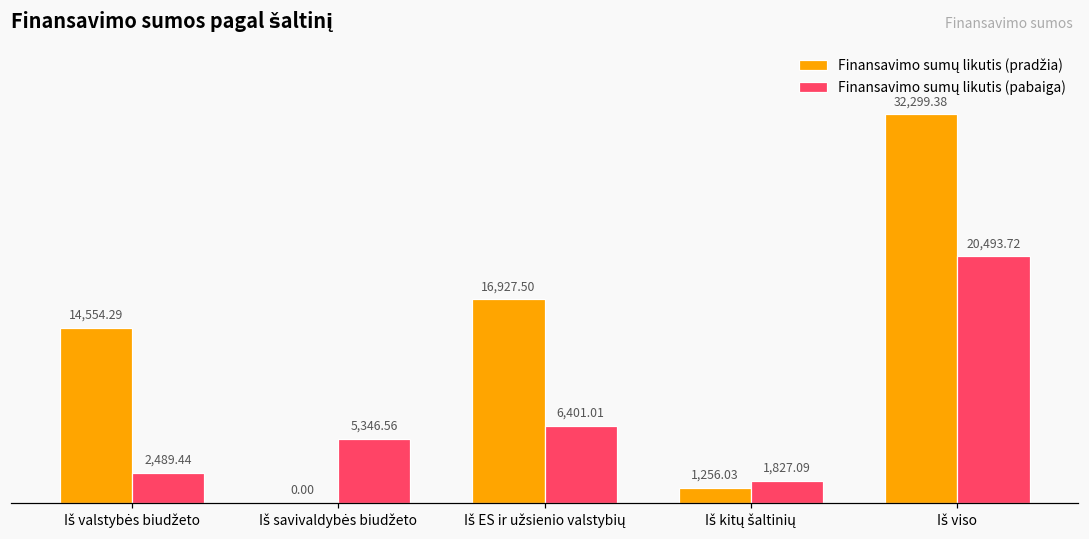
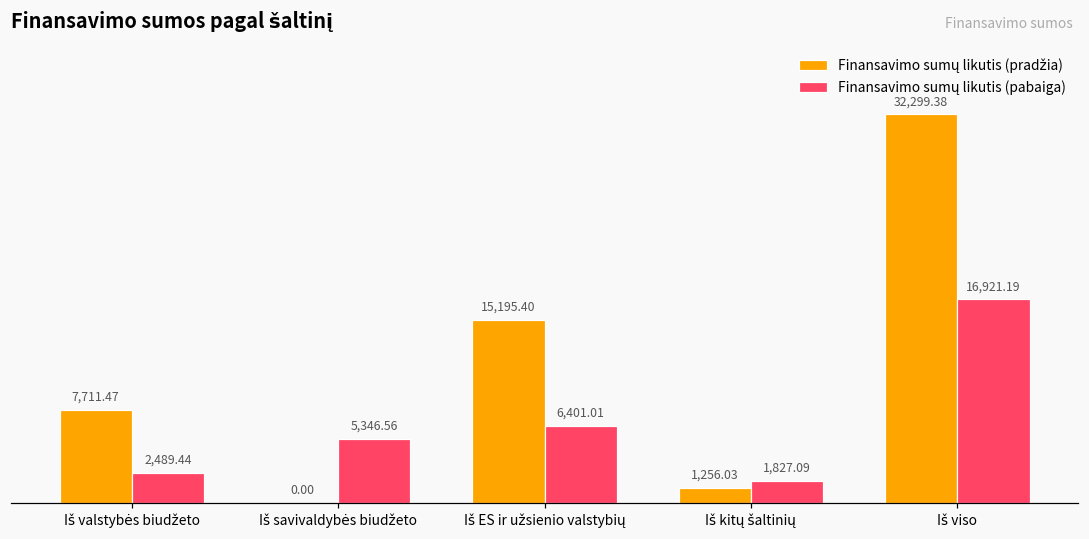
Finansavimo sumų likutis (pradžia), Iš valstybės biudžeto: 14,554.29 -> 7,711.47
Finansavimo sumų likutis (pradžia), Iš ES ir užsienio valstybių: 16,927.50 -> 15,195.40
Finansavimo sumų likutis (pabaiga), Iš viso: 20,493.72 -> 16,921.19
